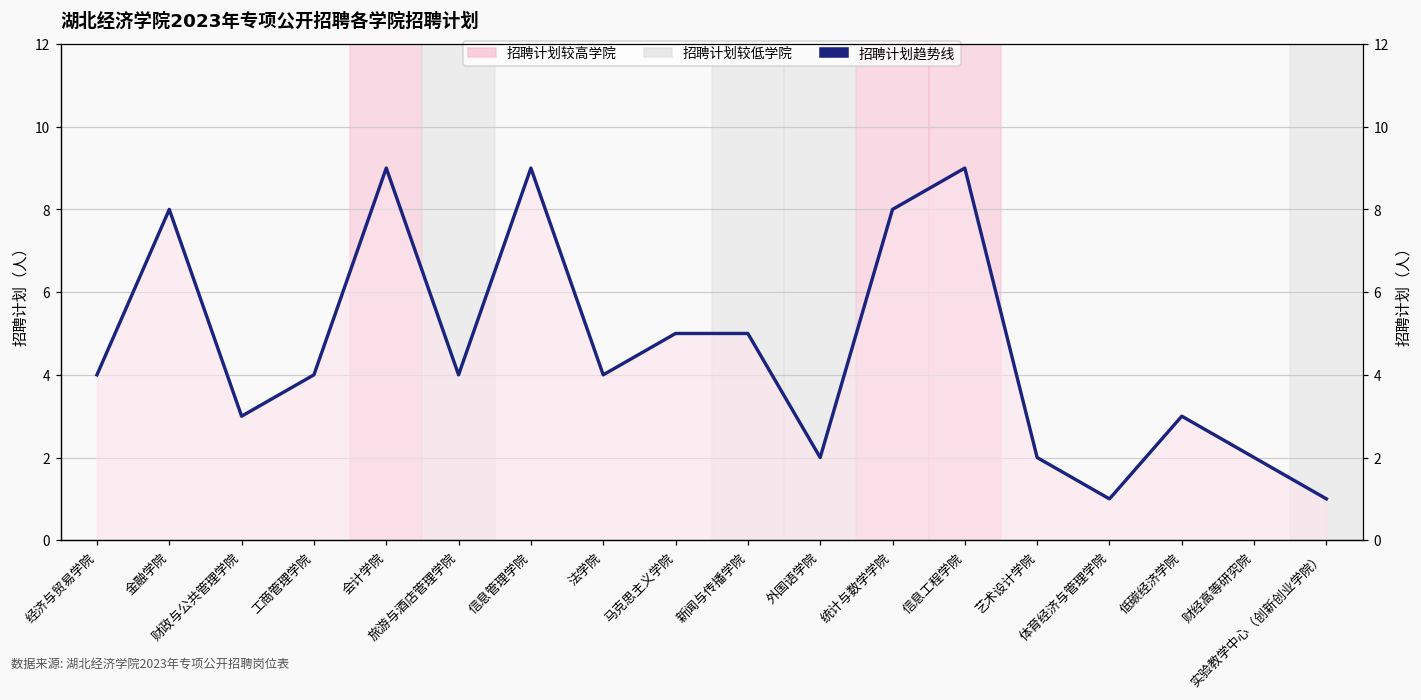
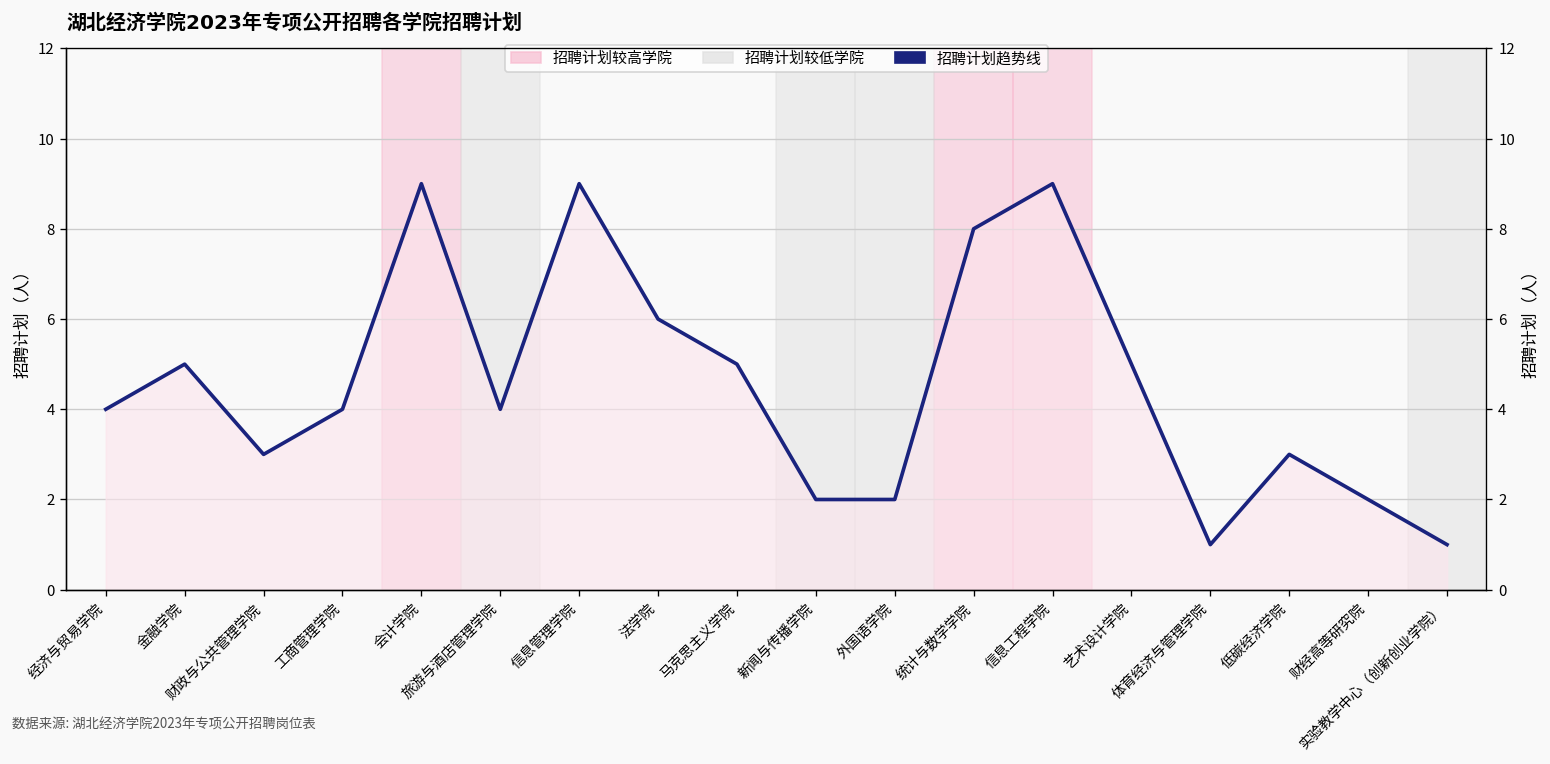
金融学院: 8 -> 5
法学院: 4 -> 6
新闻与传播学院: 5 -> 2
艺术设计学院: 2 -> 5
